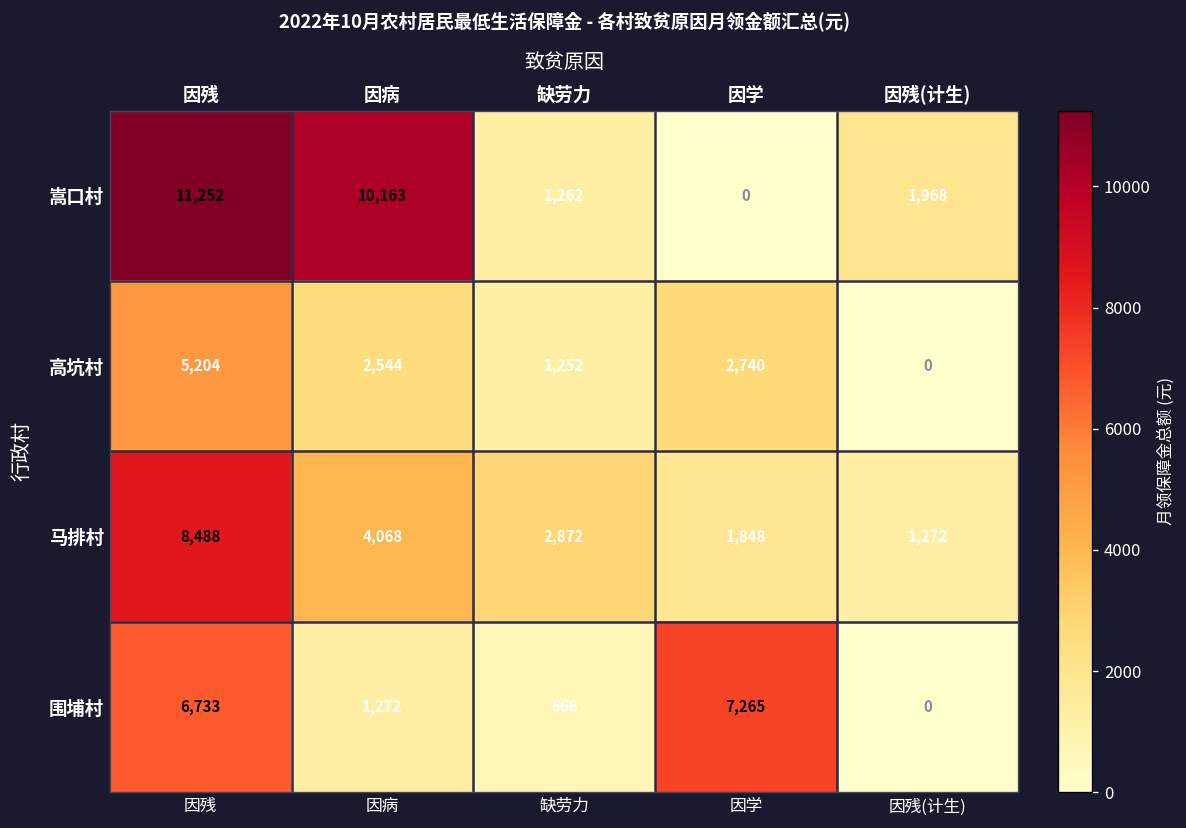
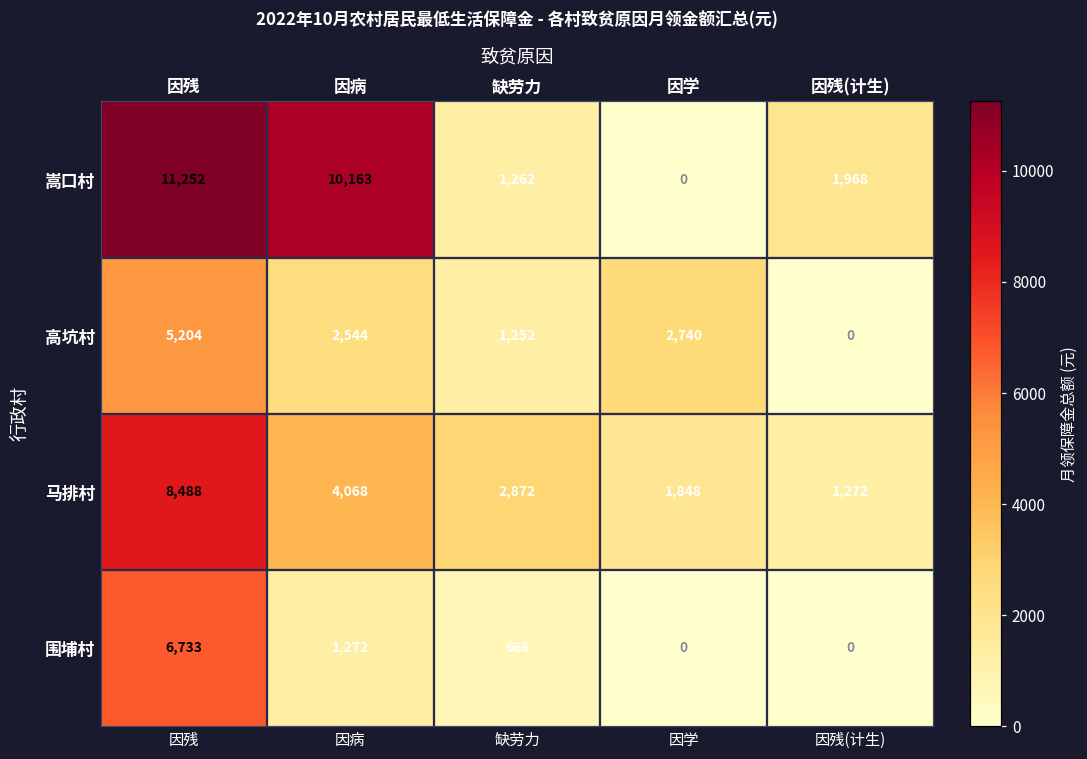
围埔村, 因学: 7,265 -> 0
